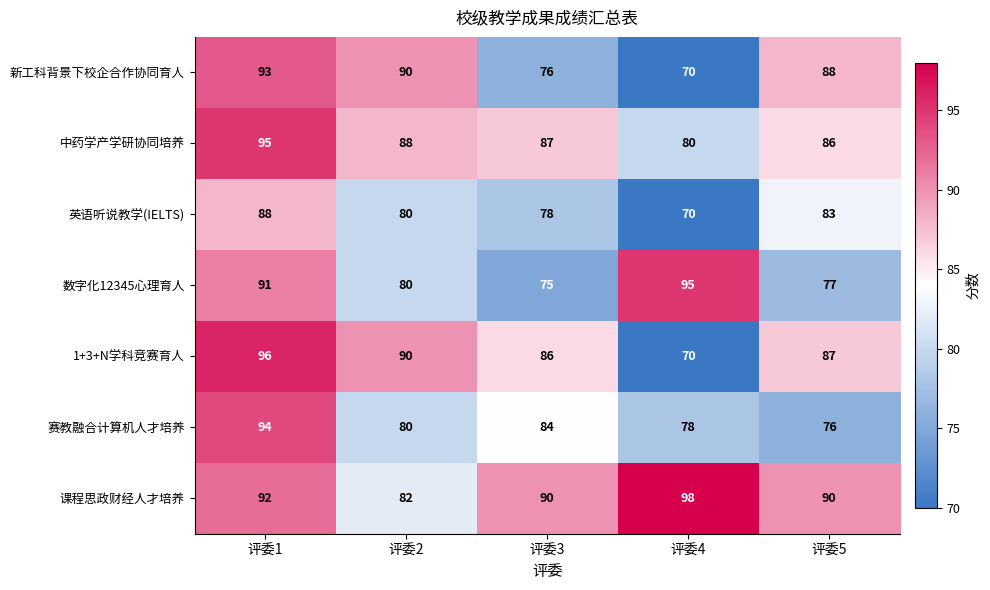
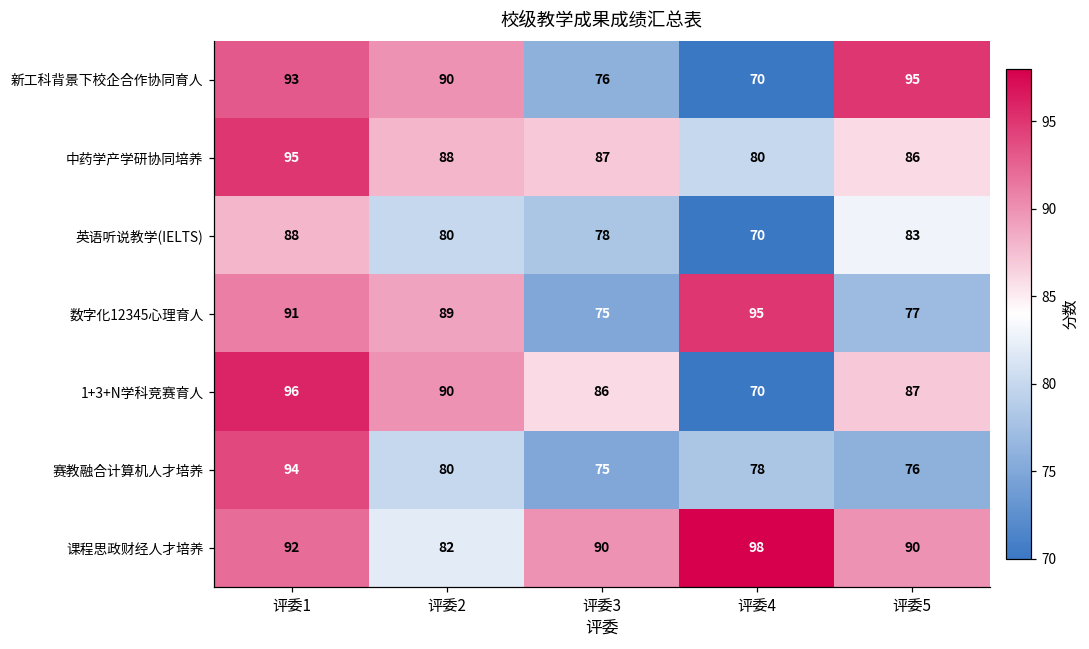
新工科背景下校企合作协同育人, 评委5: 88 -> 95
数字化12345心理育人, 评委2: 80 -> 89
赛教融合计算机人才培养, 评委3: 84 -> 75
